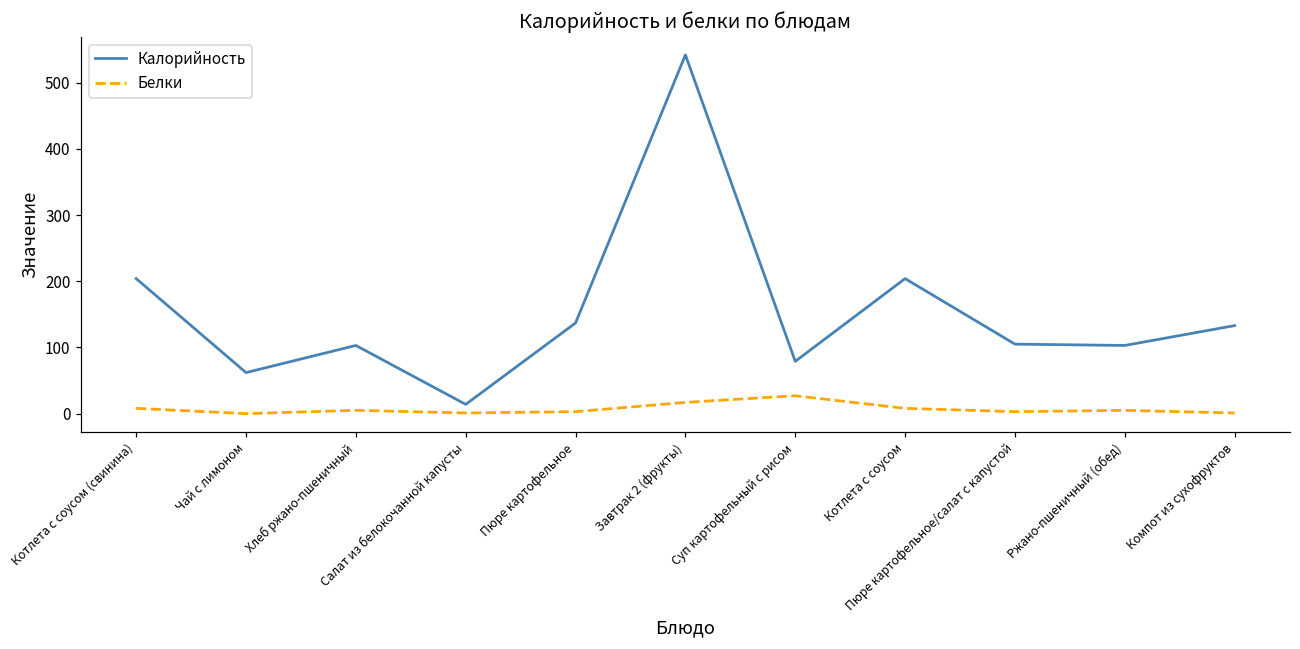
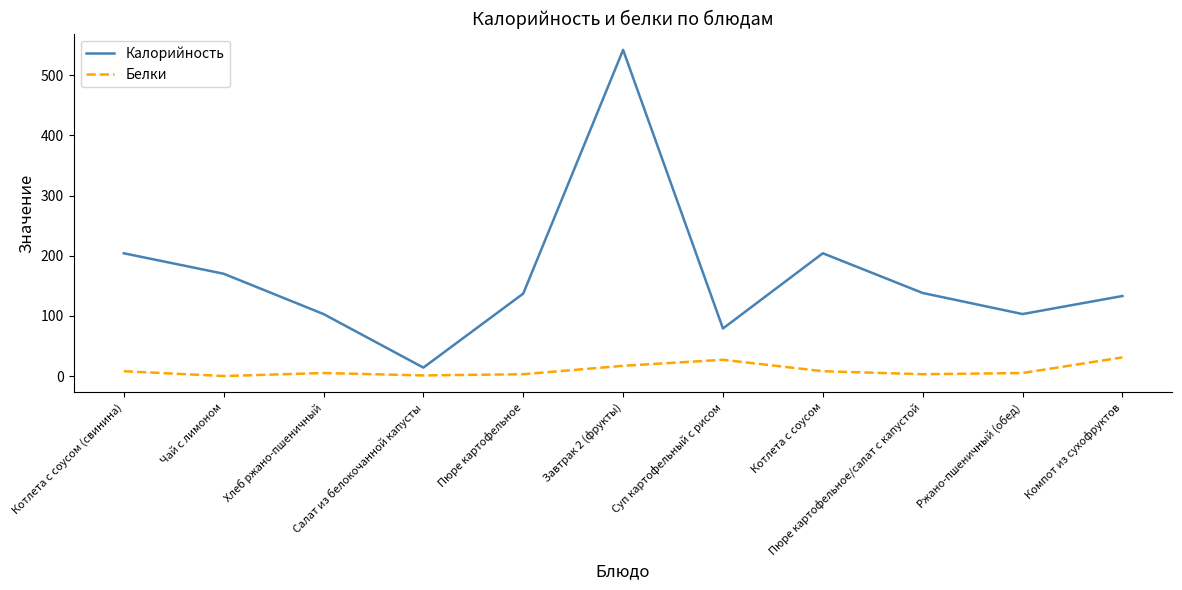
Калорийность, Чай с лимоном: 60 -> 170
Калорийность, Пюре картофельное/салат с капустой: 110 -> 140
Белки, Компот из сухофруктов: 0 -> 30
